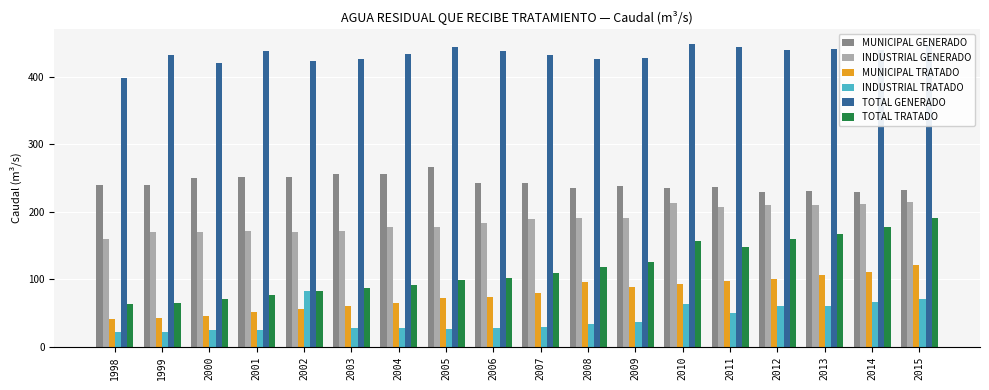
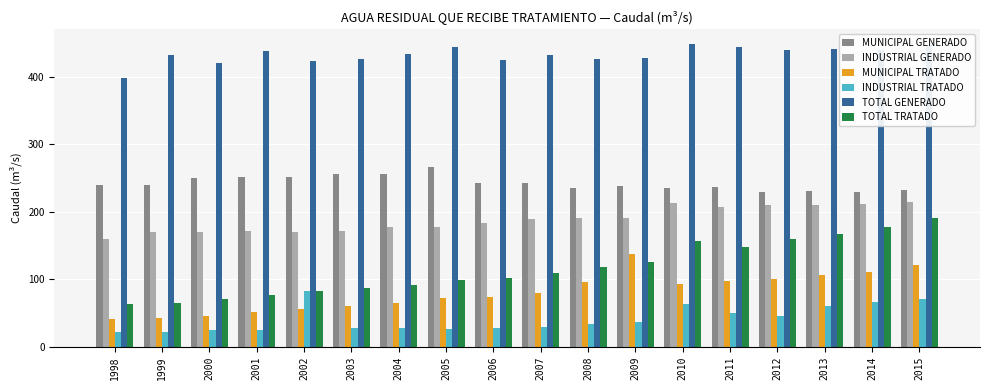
TOTAL GENERADO, 2006: 440 -> 430
MUNICIPAL TRATADO, 2009: 90 -> 140
INDUSTRIAL TRATADO, 2012: 60 -> 50
